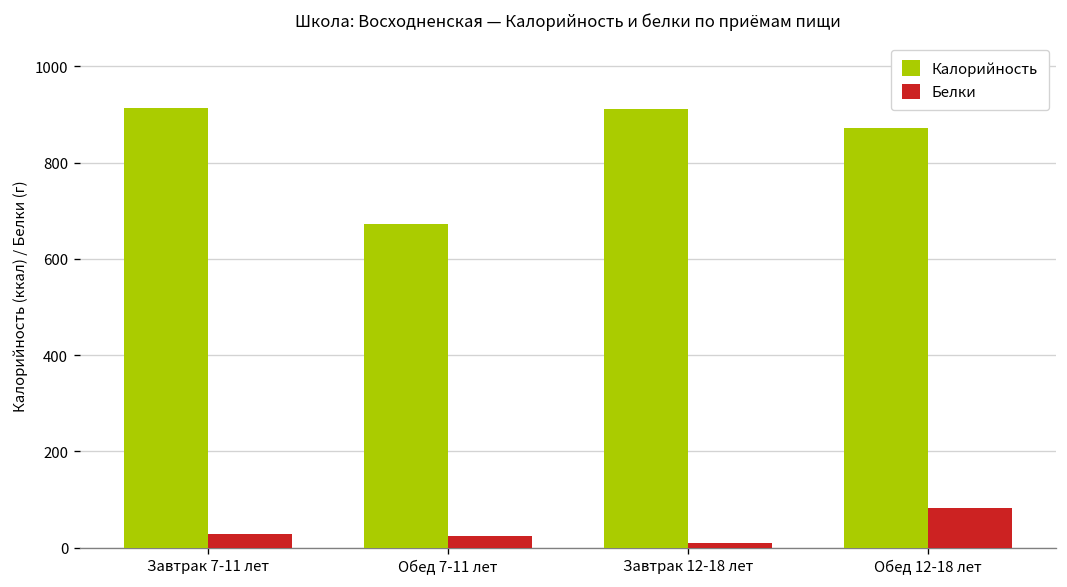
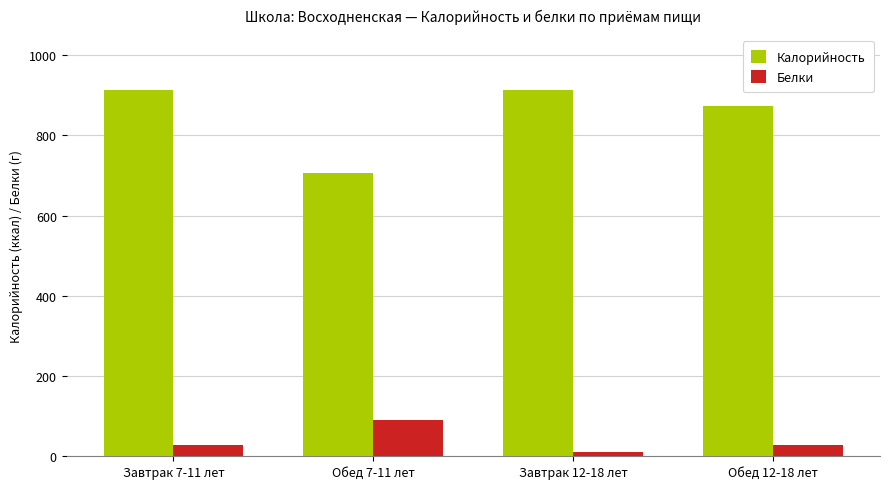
Калорийность, Обед 7-11 лет: 670 -> 710
Белки, Обед 7-11 лет: 20 -> 90
Белки, Обед 12-18 лет: 80 -> 30
